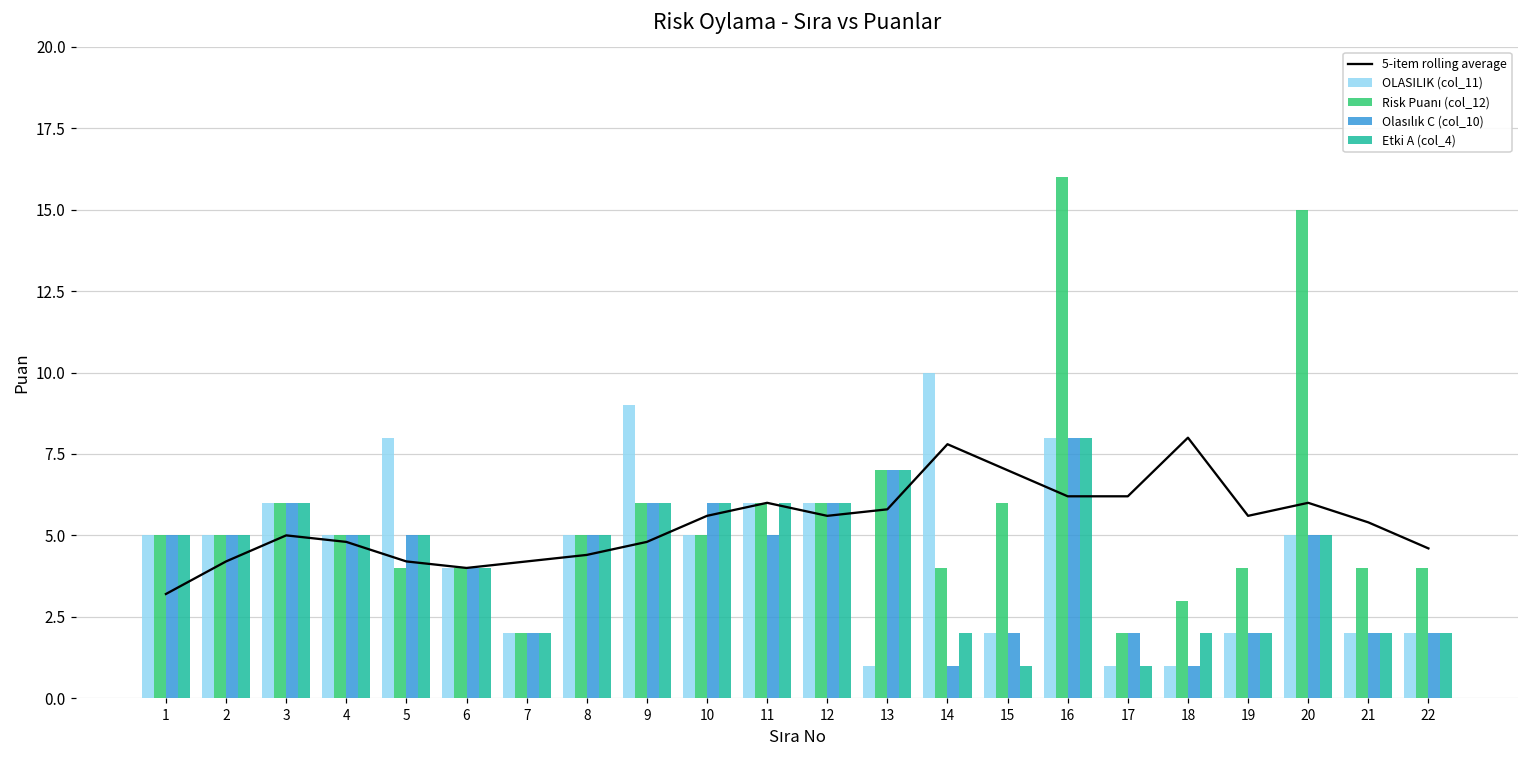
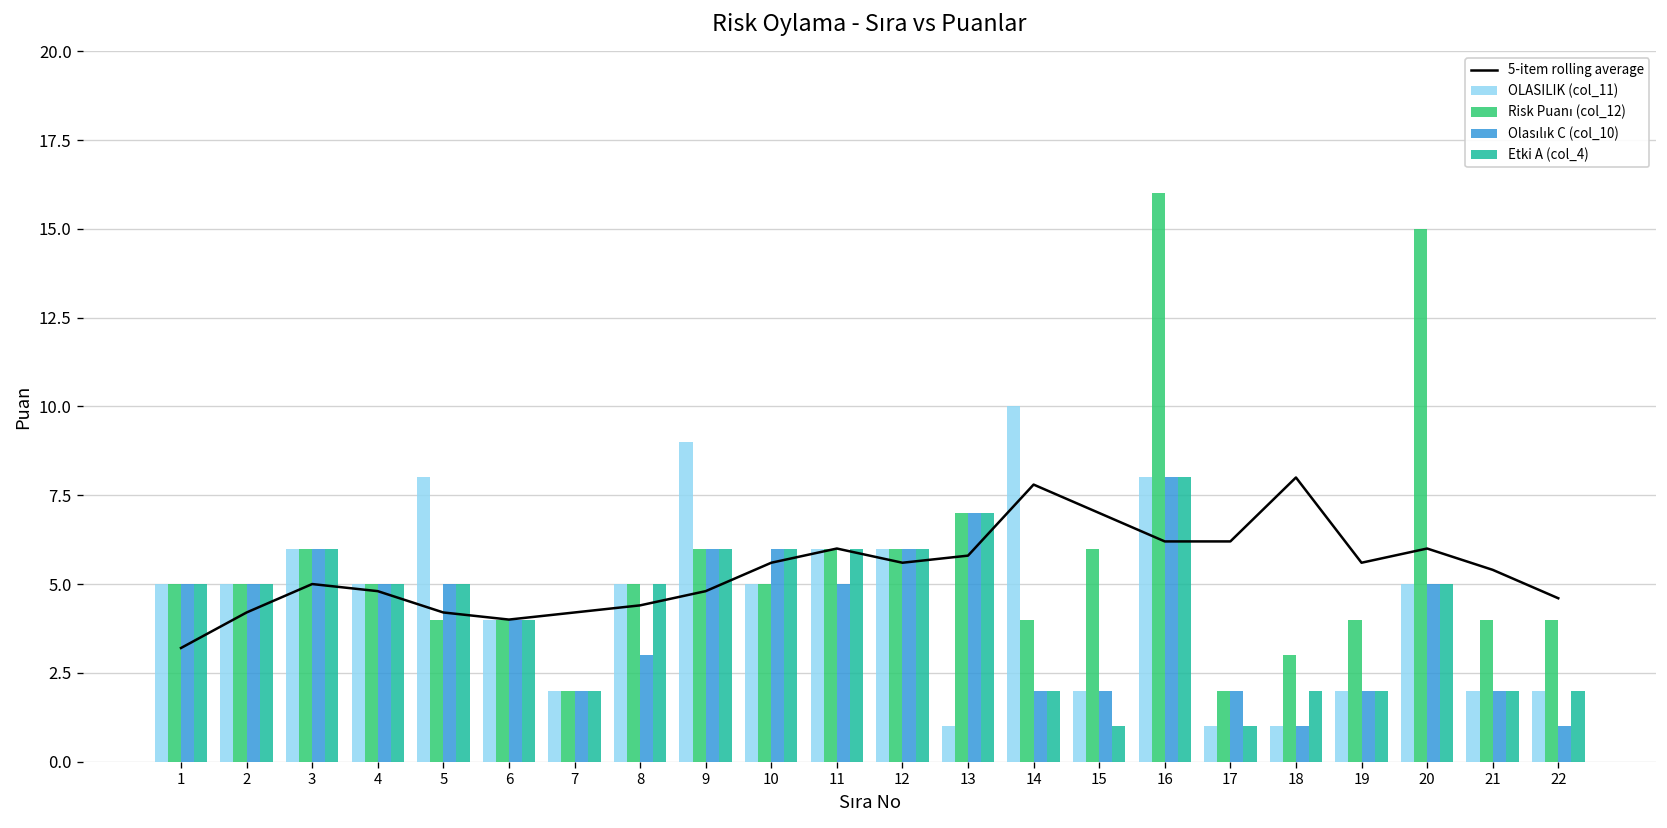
Olasılık C (col_10), 8: 5 -> 3
Olasılık C (col_10), 14: 1 -> 2
Olasılık C (col_10), 22: 2 -> 1
